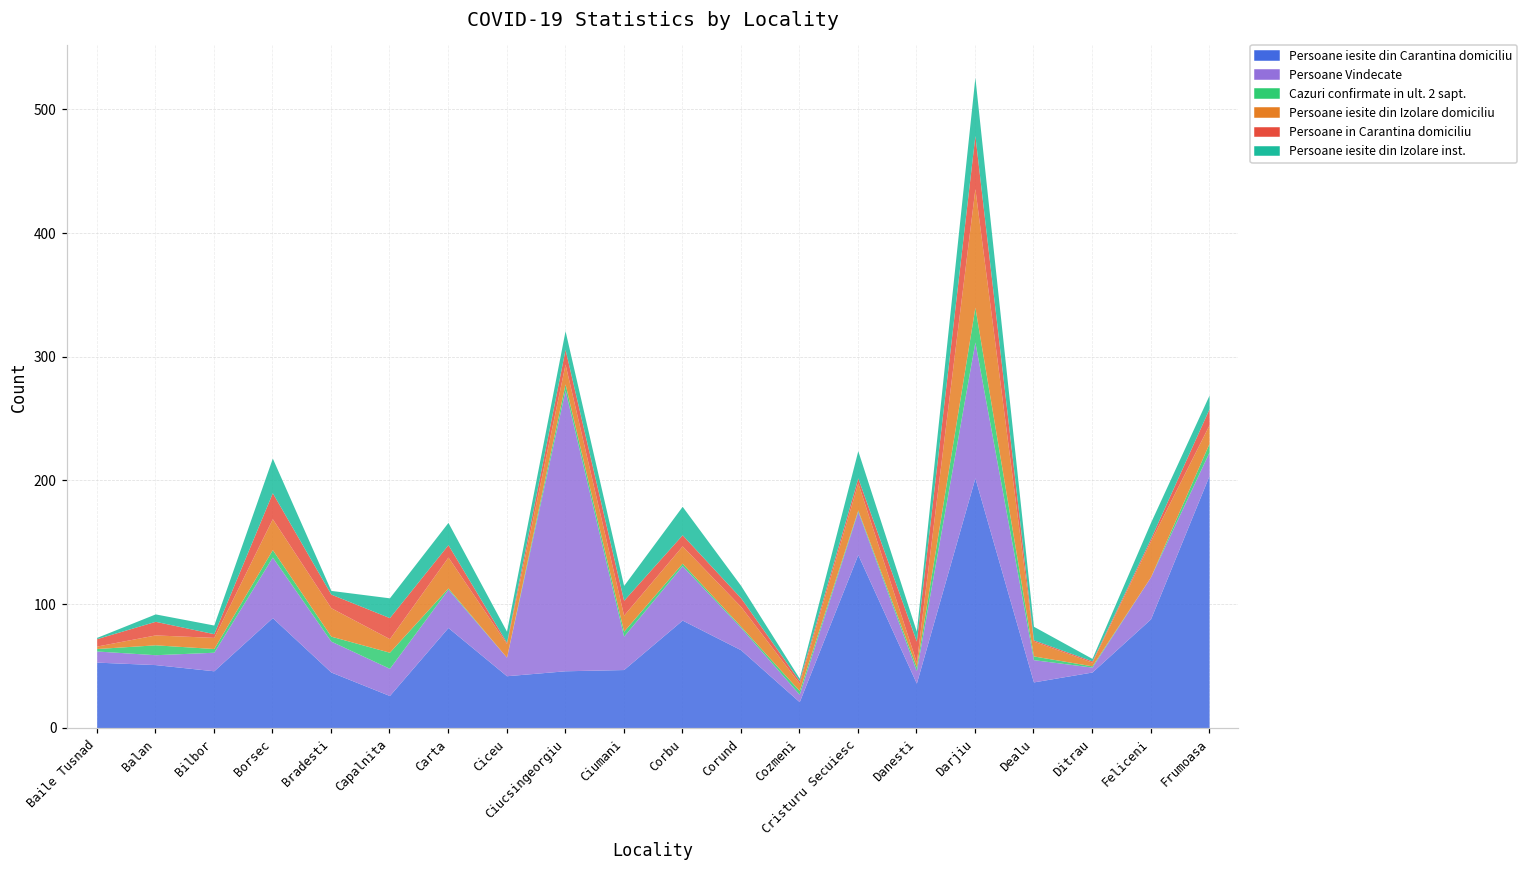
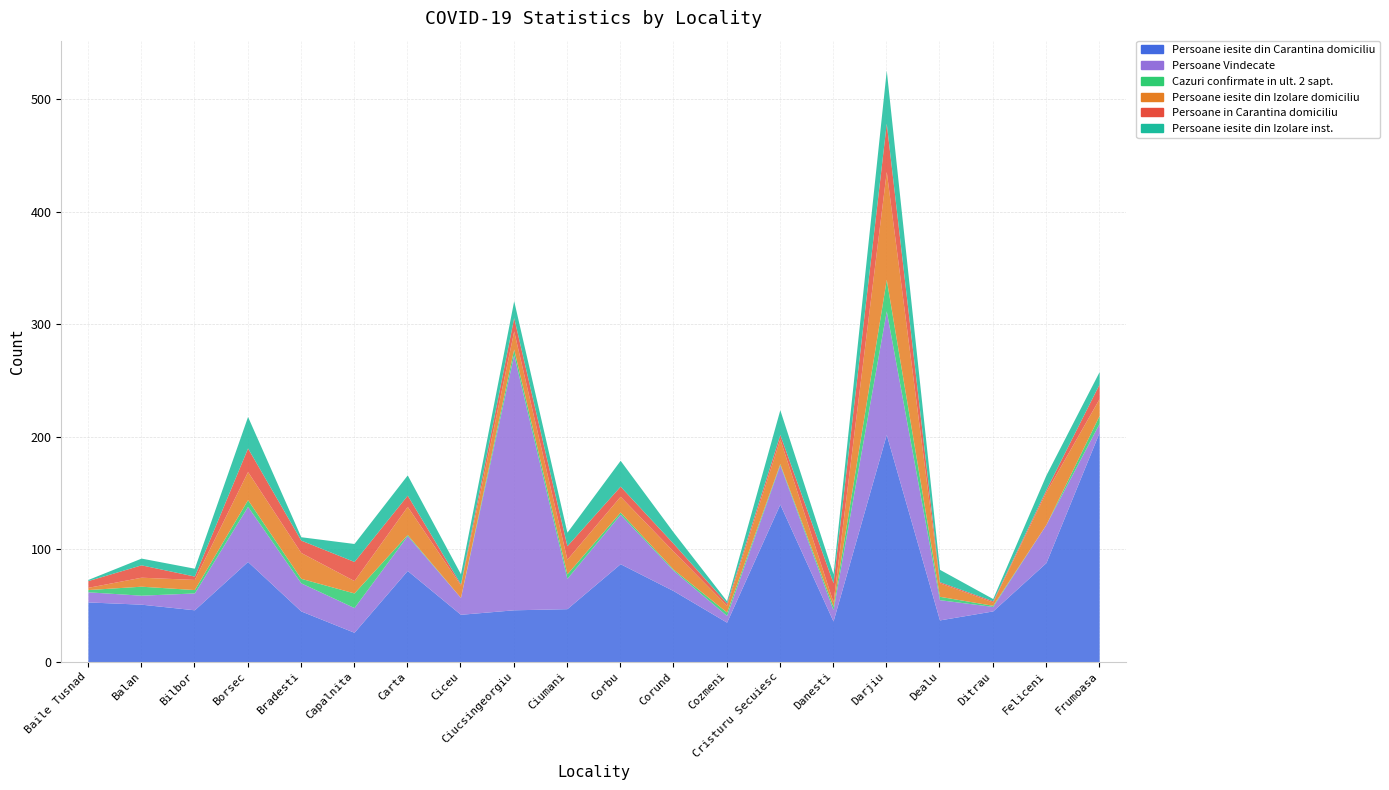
Persoane iesite din Carantina domiciliu, Cozmeni: 21 -> 35
Persoane Vindecate, Frumoasa: 19 -> 8
